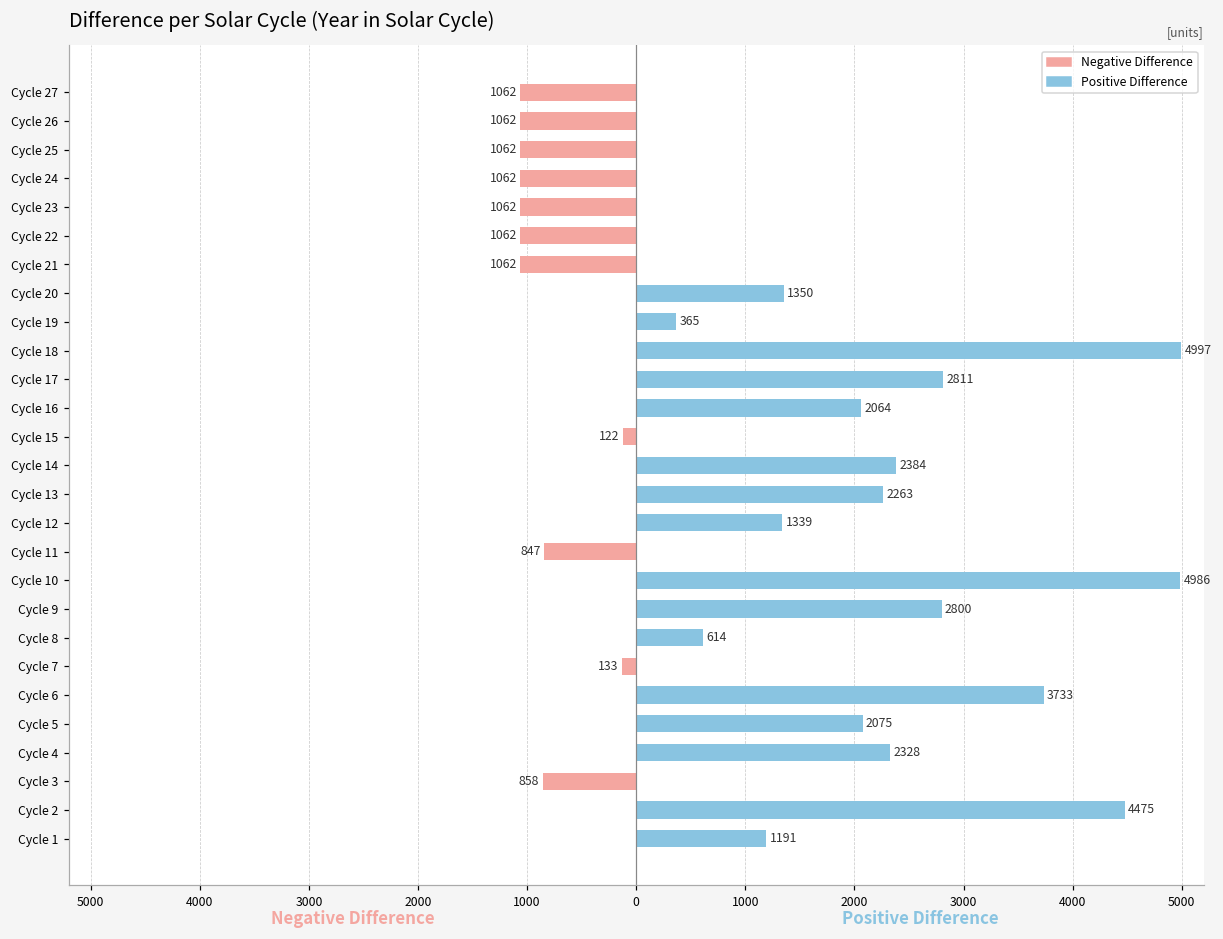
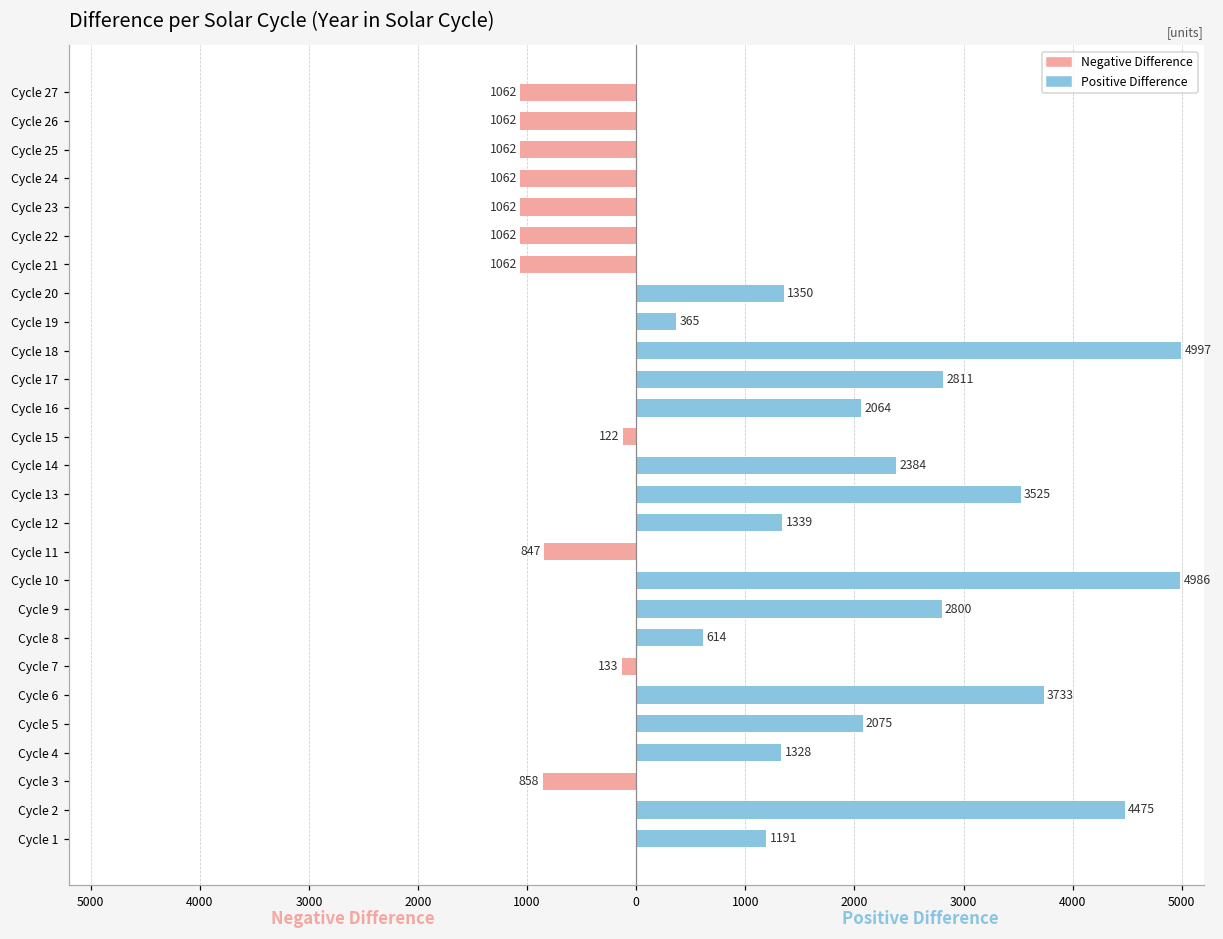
Positive Difference, Cycle 13: 2263 -> 3525
Positive Difference, Cycle 4: 2328 -> 1328
